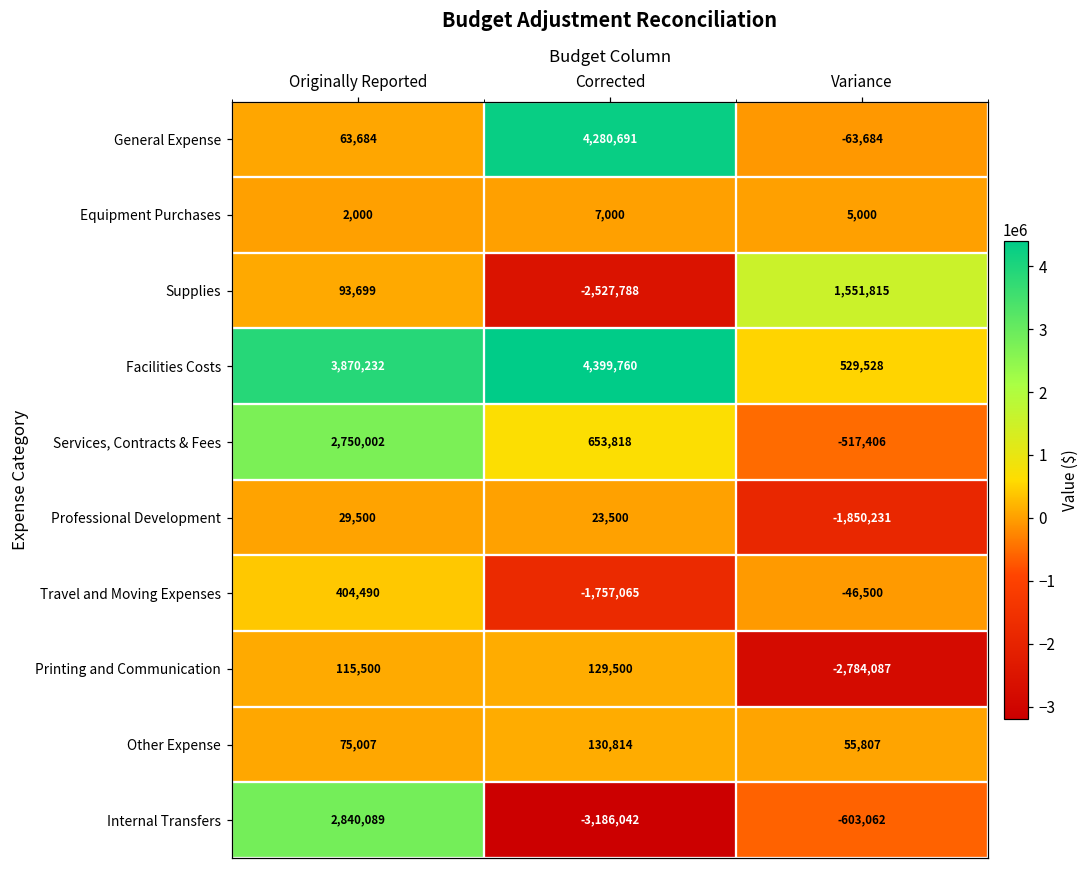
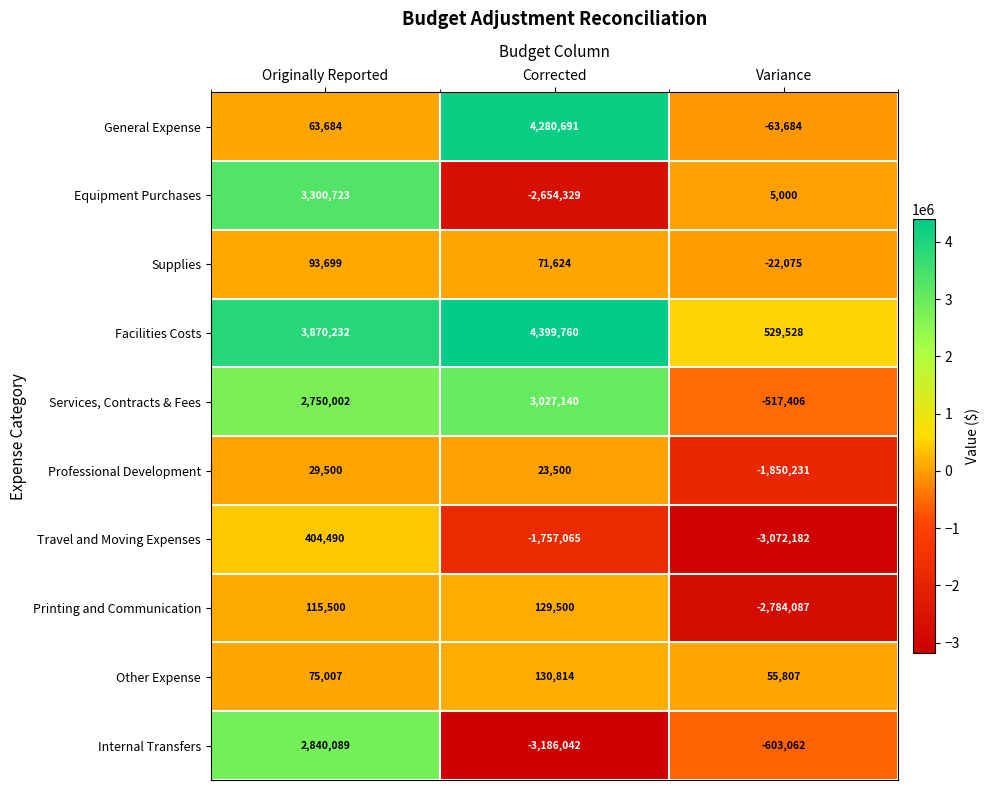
Equipment Purchases, Originally Reported: 2,000 -> 3,300,723
Equipment Purchases, Corrected: 7,000 -> -2,654,329
Supplies, Corrected: -2,527,788 -> 71,624
Supplies, Variance: 1,551,815 -> -22,075
Services, Contracts & Fees, Corrected: 653,818 -> 3,027,140
Travel and Moving Expenses, Variance: -46,500 -> -3,072,182
